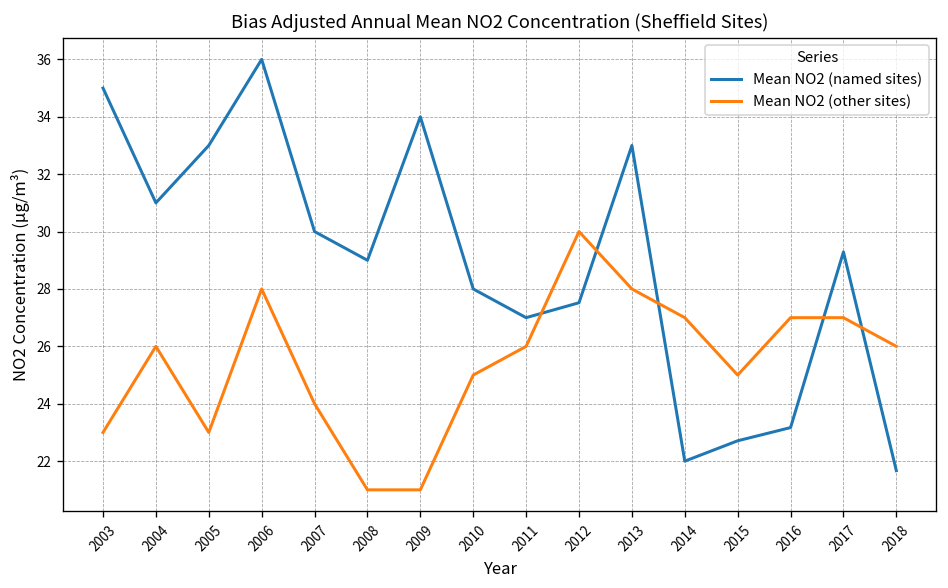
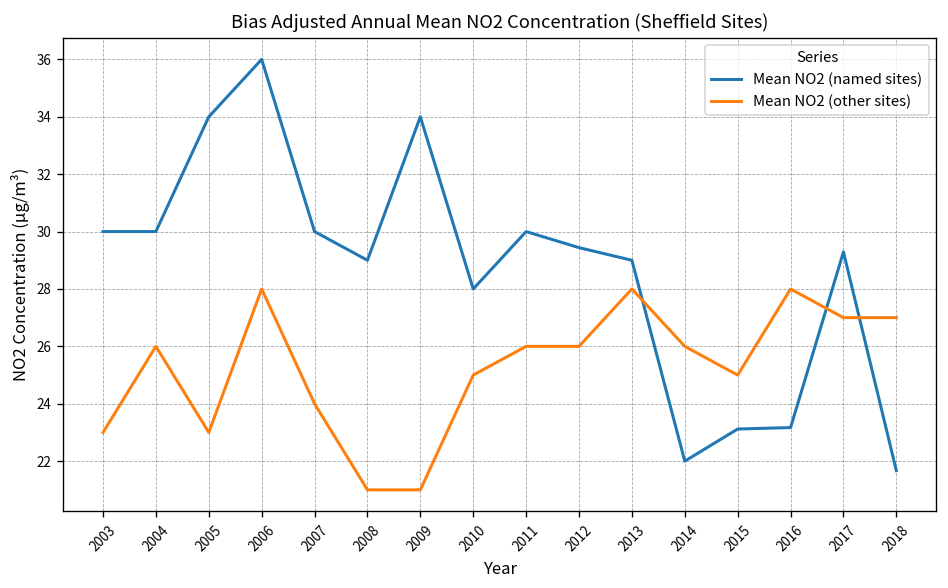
Mean NO2 (named sites), 2003: 35 -> 30
Mean NO2 (named sites), 2004: 31 -> 30
Mean NO2 (named sites), 2005: 33 -> 34
Mean NO2 (named sites), 2011: 27 -> 30
Mean NO2 (named sites), 2012: 27.5 -> 29.4
Mean NO2 (other sites), 2012: 30 -> 26
Mean NO2 (named sites), 2013: 33 -> 29
Mean NO2 (other sites), 2014: 27 -> 26
Mean NO2 (named sites), 2015: 22.7 -> 23.1
Mean NO2 (other sites), 2016: 27 -> 28
Mean NO2 (other sites), 2018: 26 -> 27
